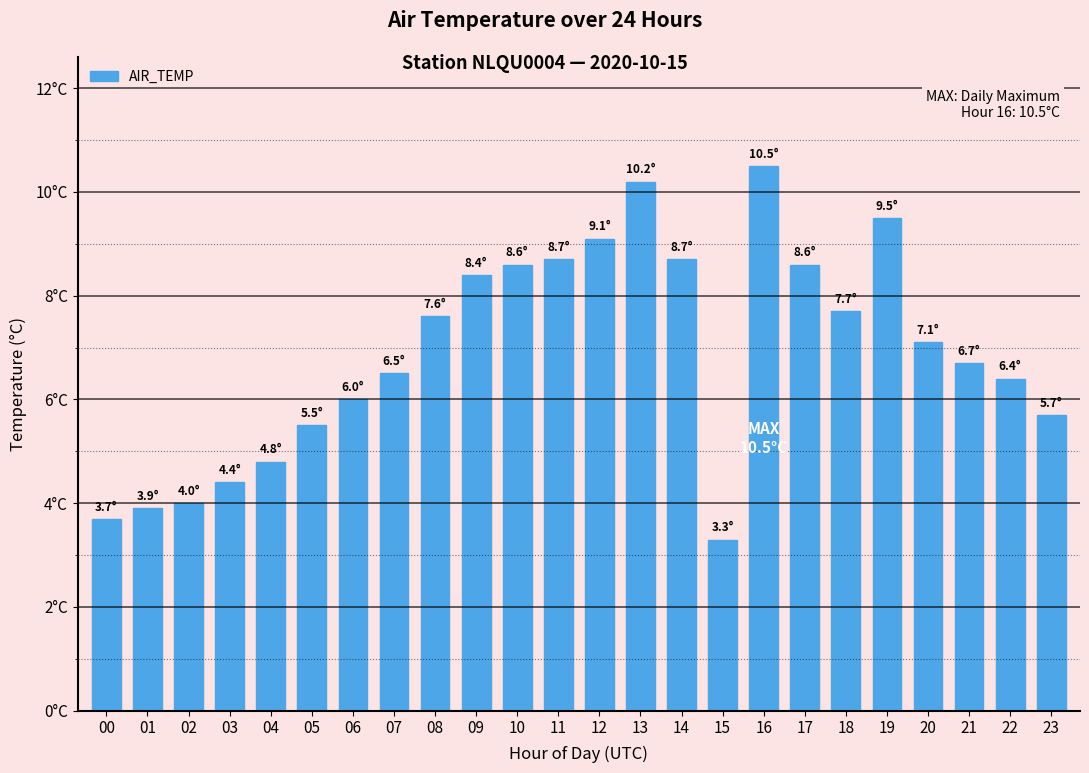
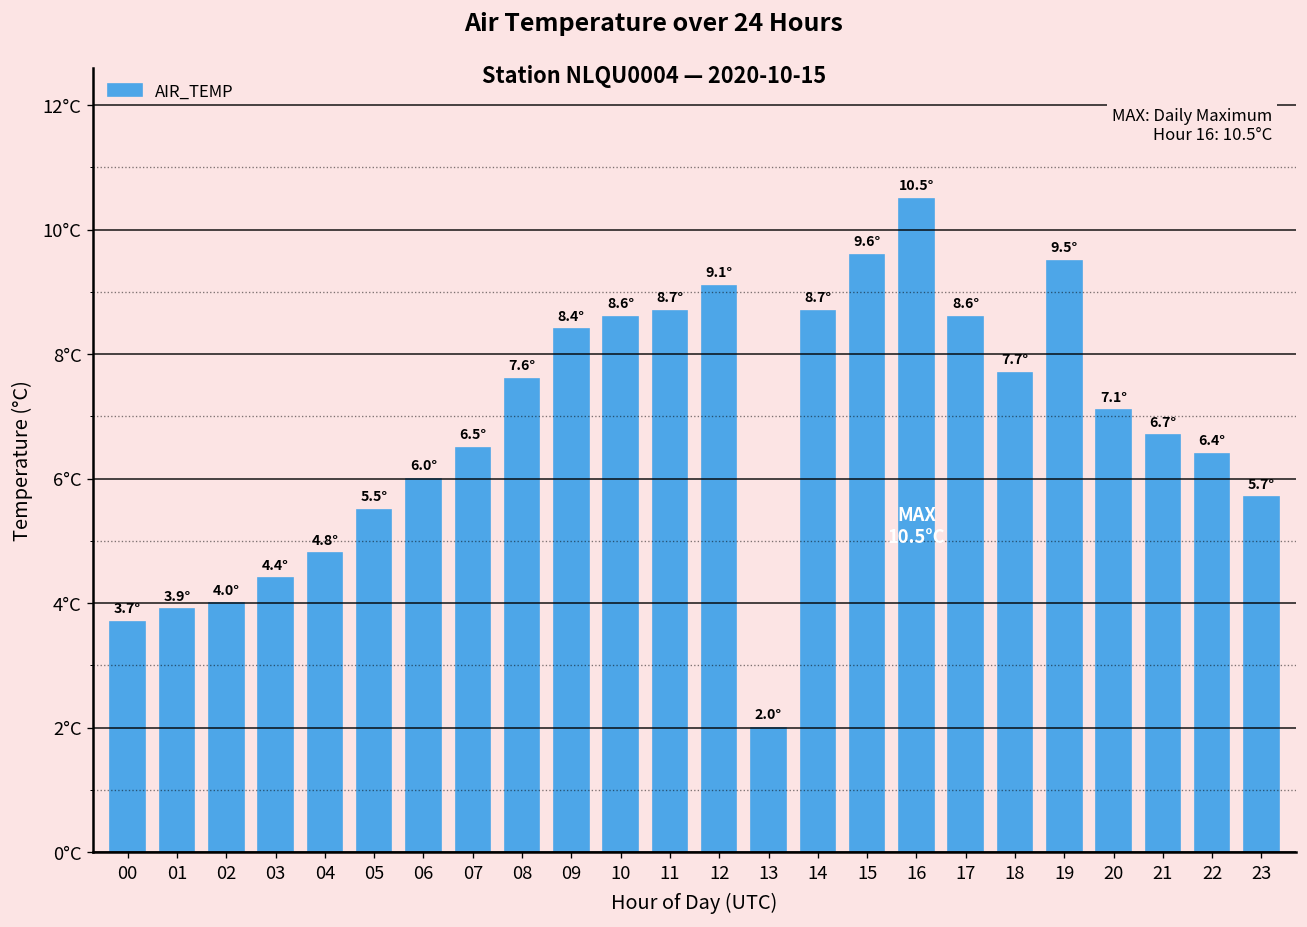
13: 10.2° -> 2.0°
15: 3.3° -> 9.6°
